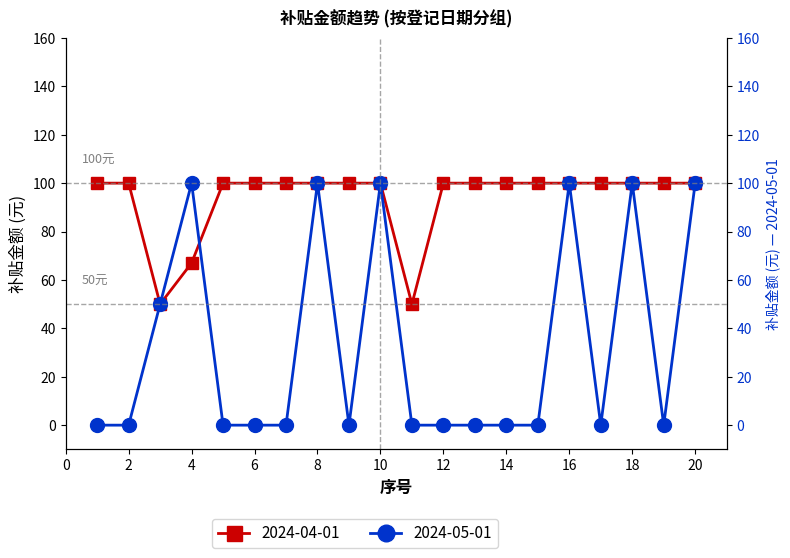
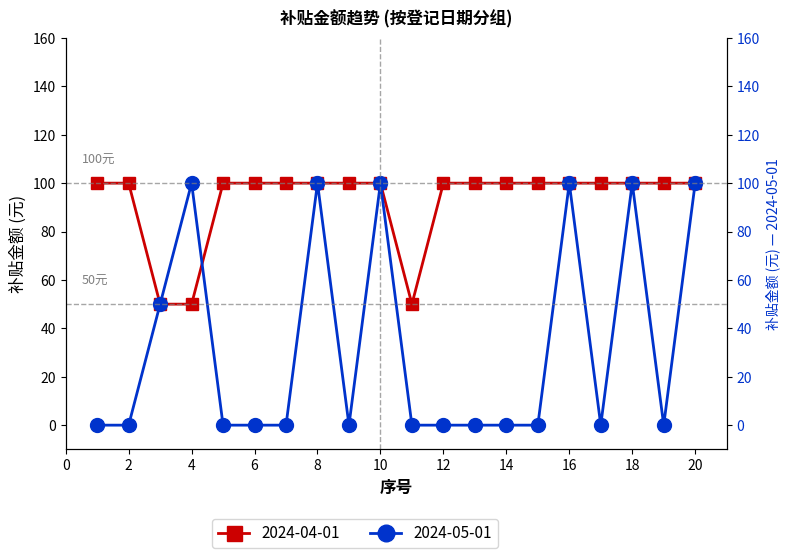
2024-04-01, 4: 67 -> 50
